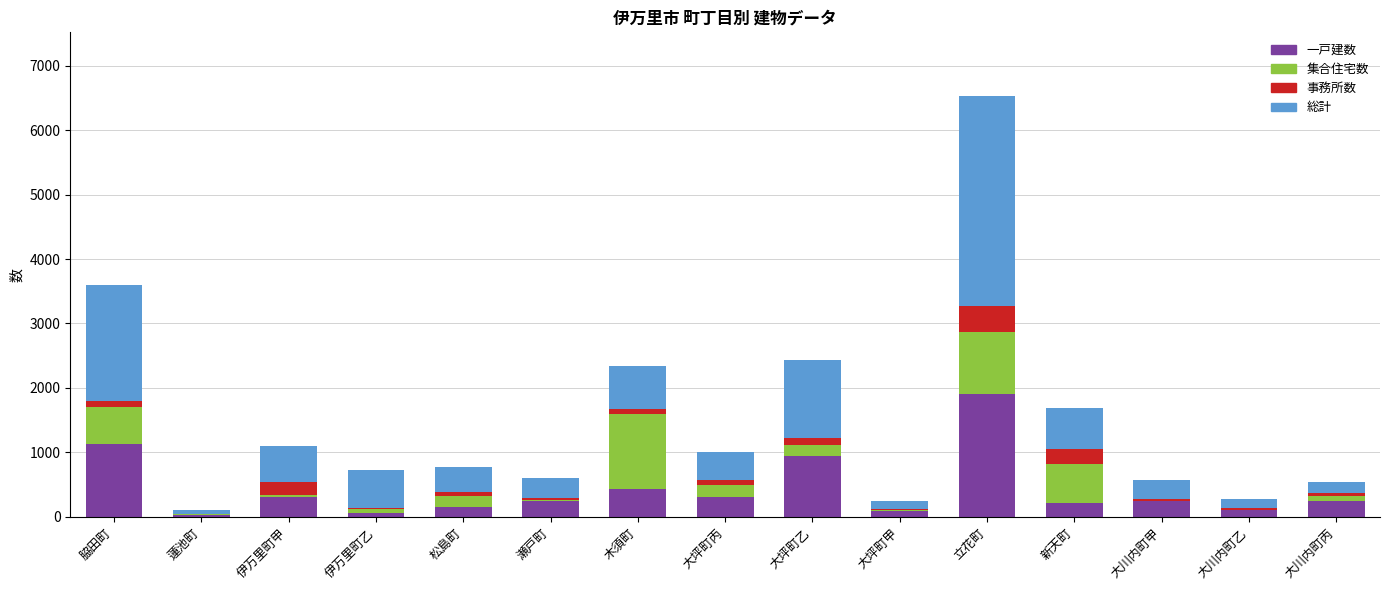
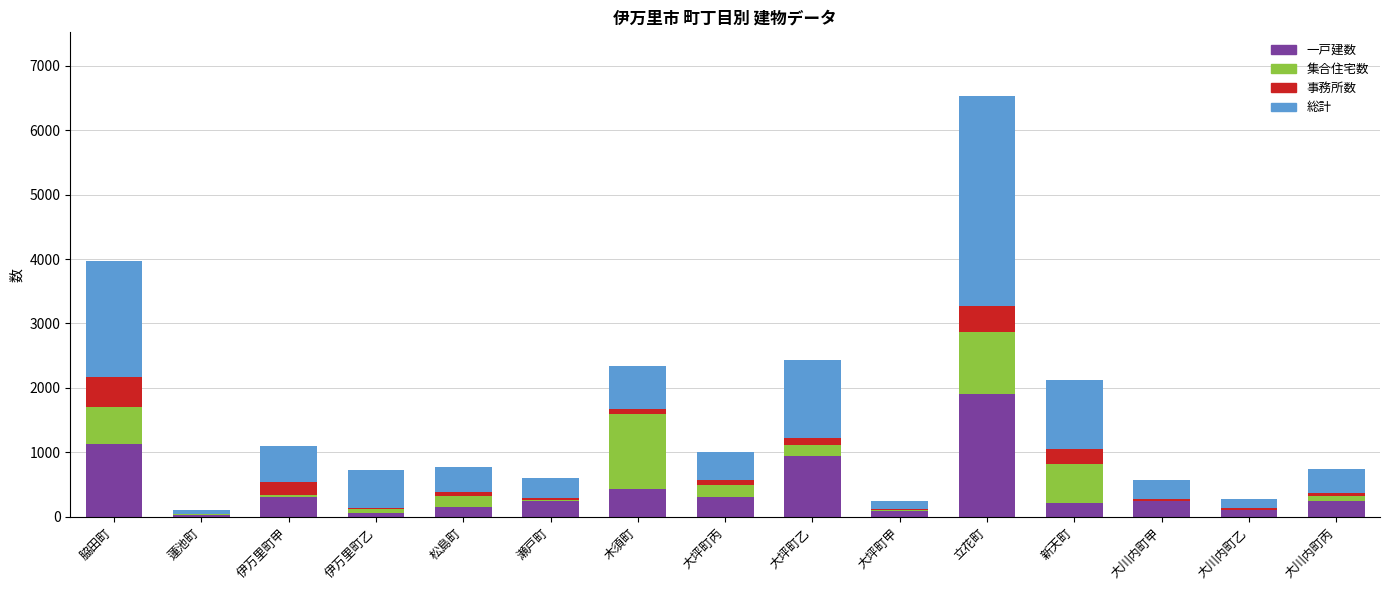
事務所数, 脇田町: 100 -> 500
総計, 新天町: 600 -> 1100
総計, 大川内町丙: 200 -> 400
